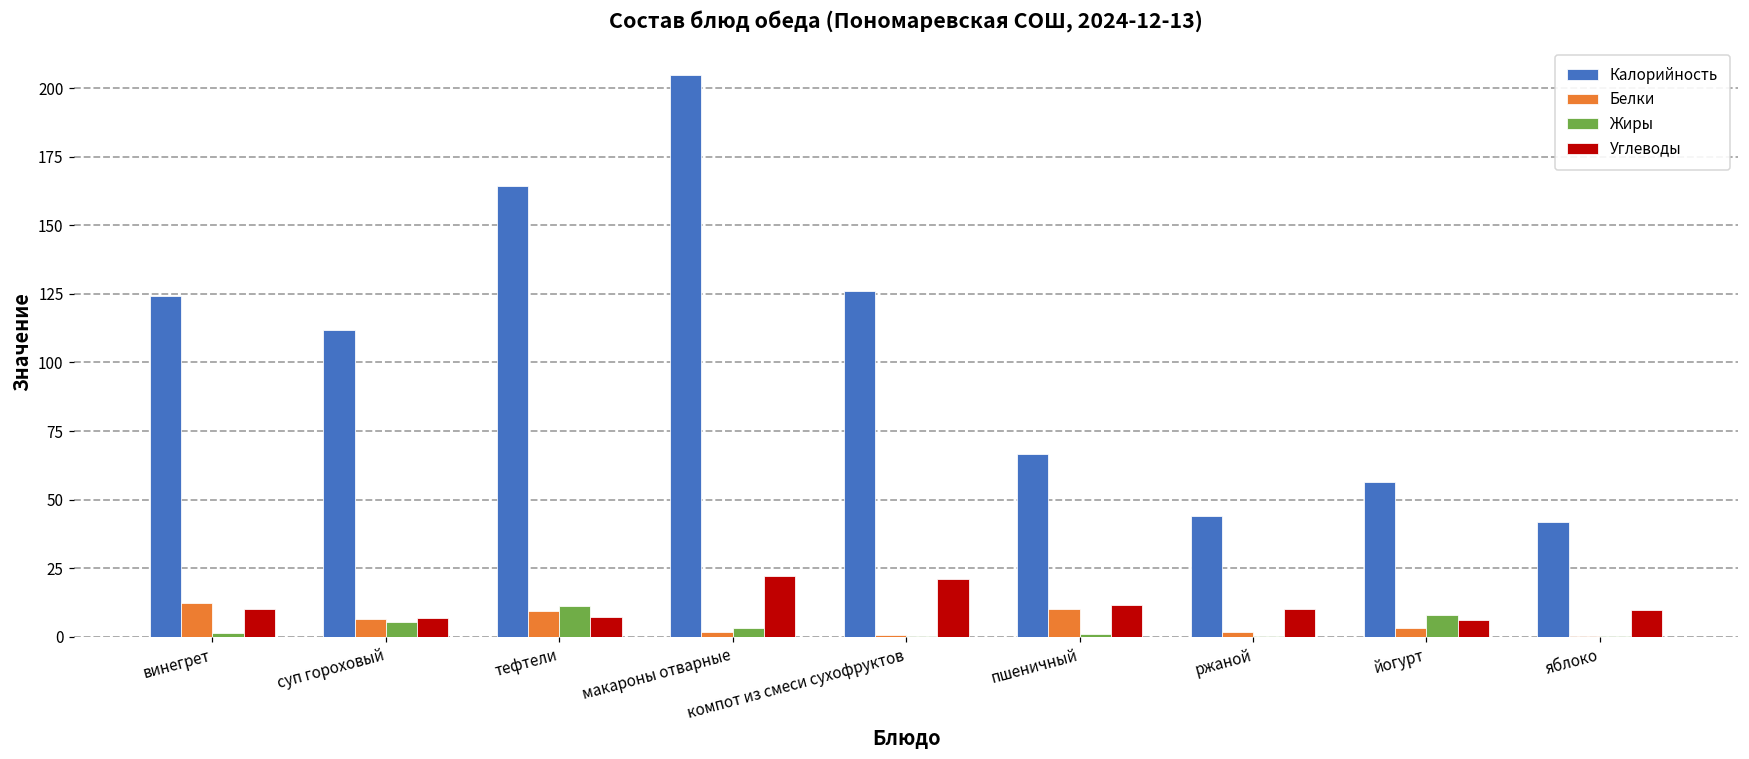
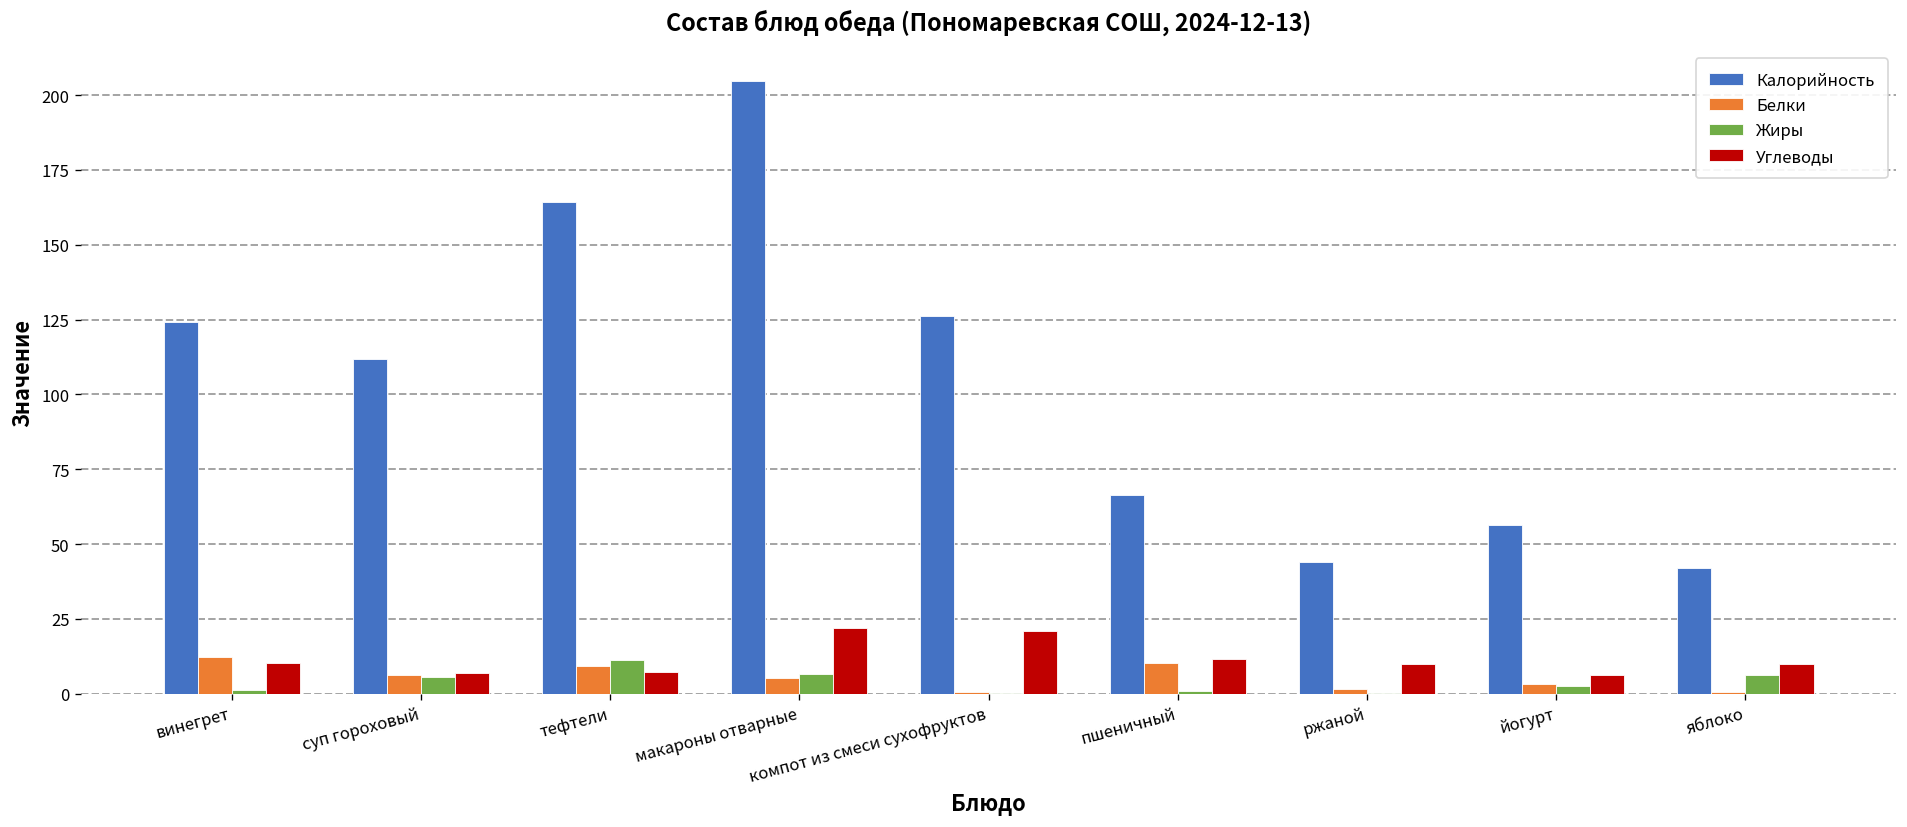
Белки, макароны отварные: 2 -> 5
Жиры, макароны отварные: 3 -> 7
Жиры, йогурт: 8 -> 3
Жиры, яблоко: 0 -> 6
